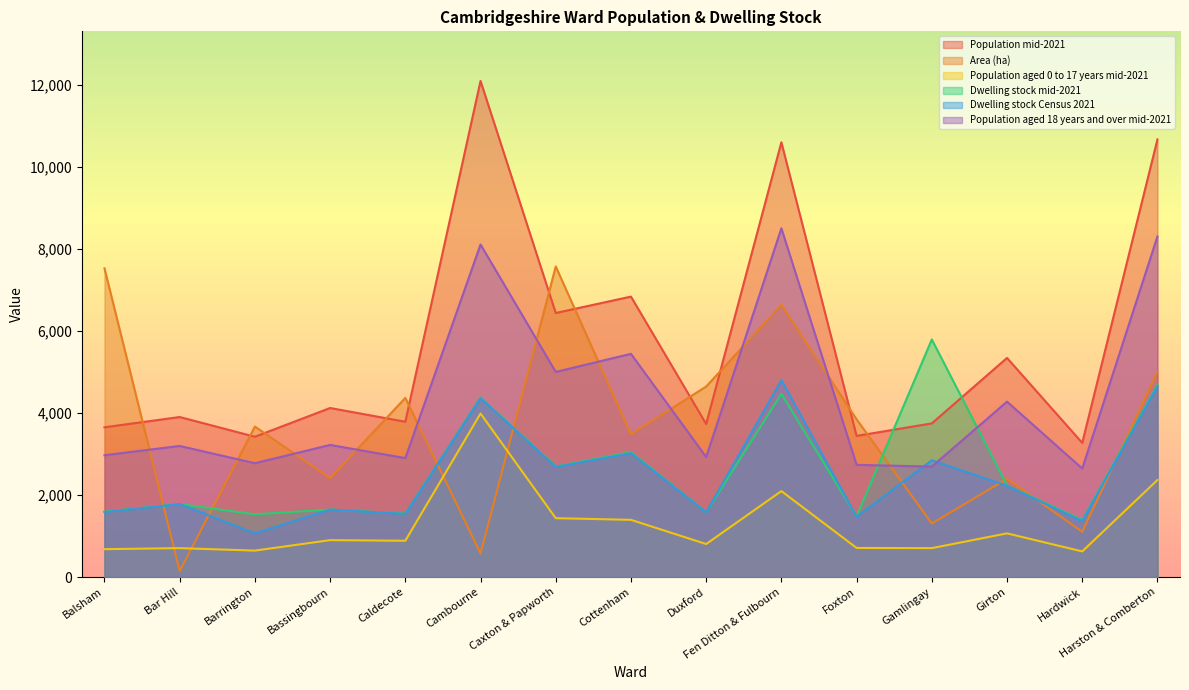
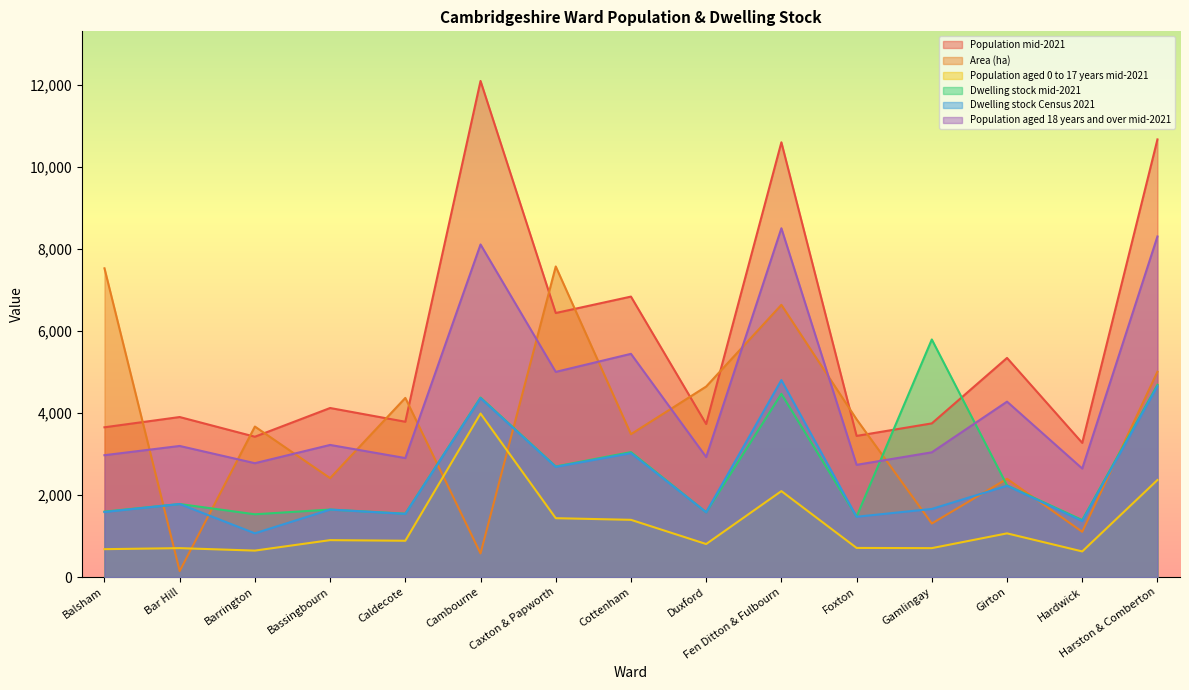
Dwelling stock Census 2021, Gamlingay: 2,800 -> 1,700
Population aged 18 years and over mid-2021, Gamlingay: 2,700 -> 3,000
